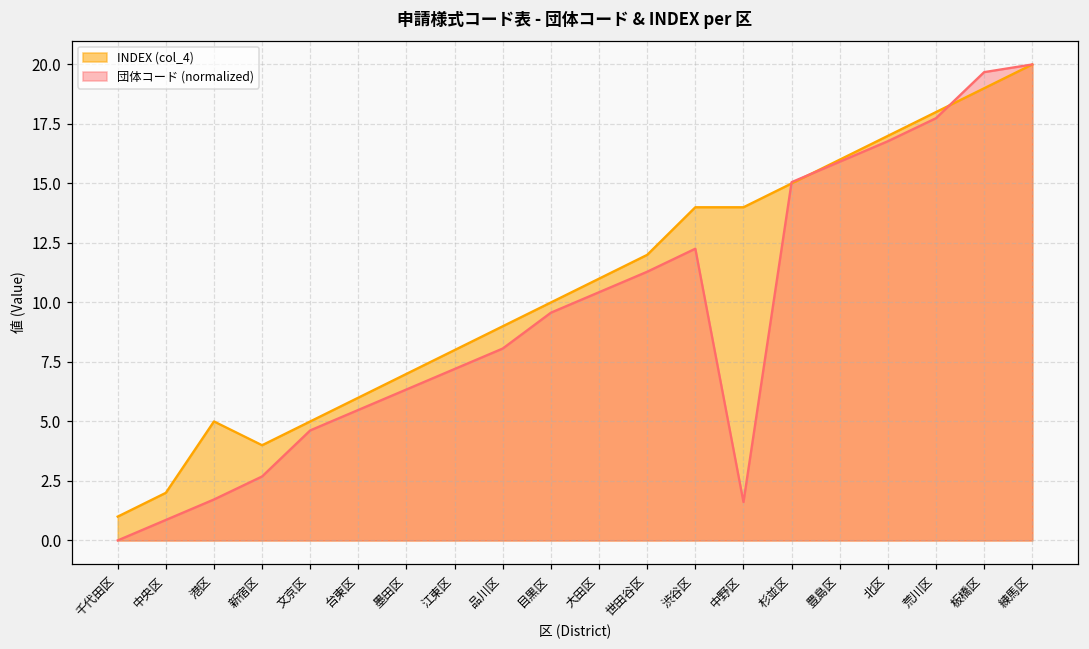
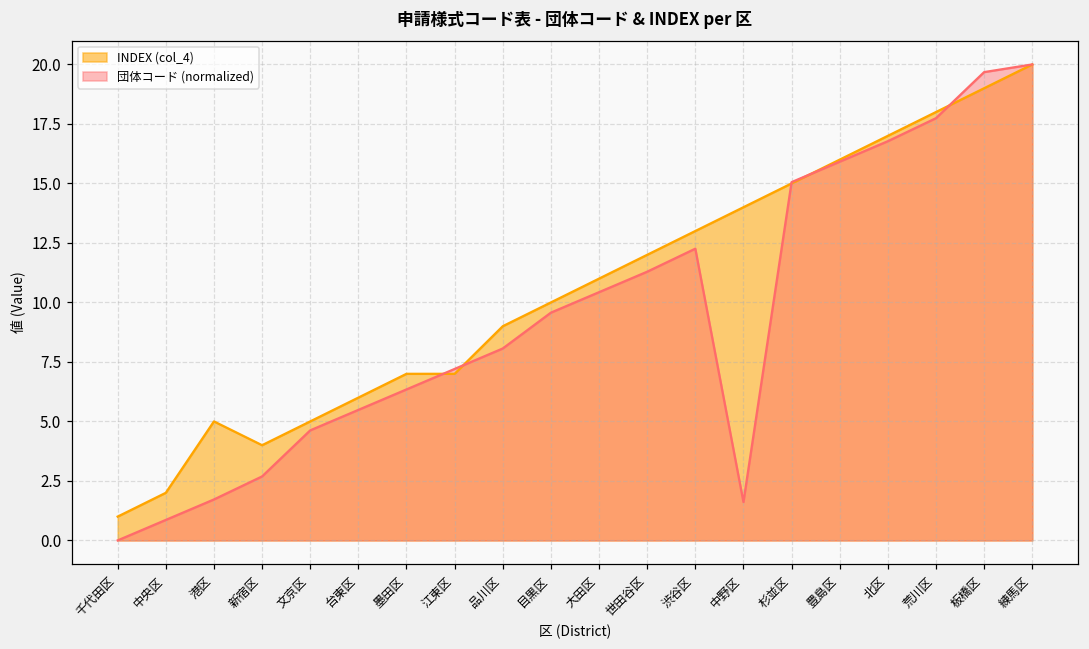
INDEX (col_4), 江東区: 8 -> 7
INDEX (col_4), 渋谷区: 14 -> 13
